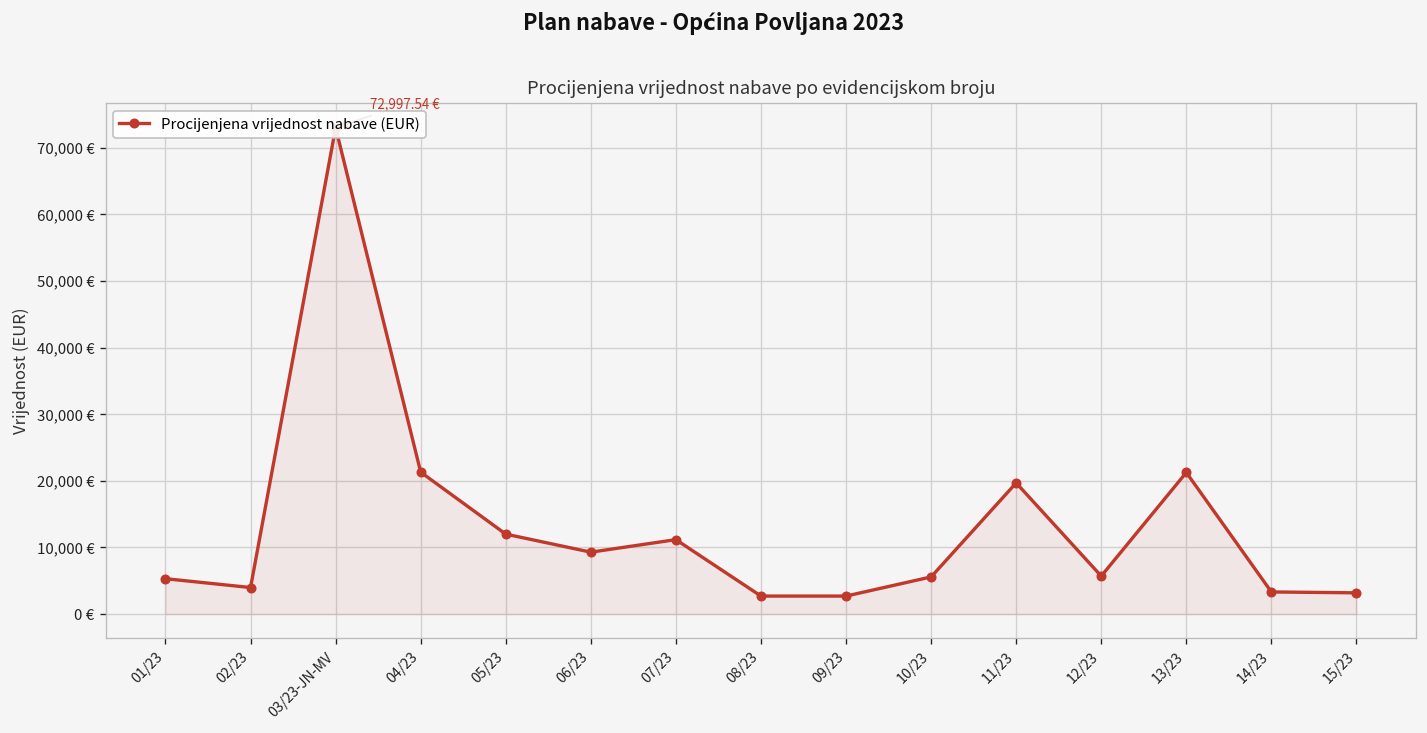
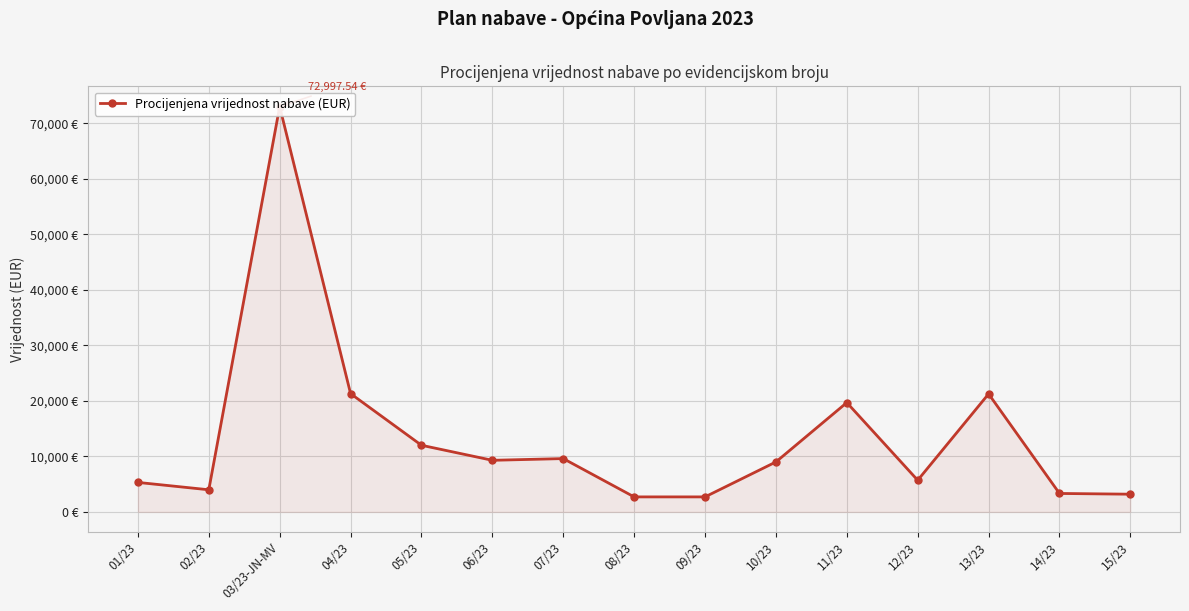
07/23: 11,000 € -> 10,000 €
10/23: 6,000 € -> 9,000 €
